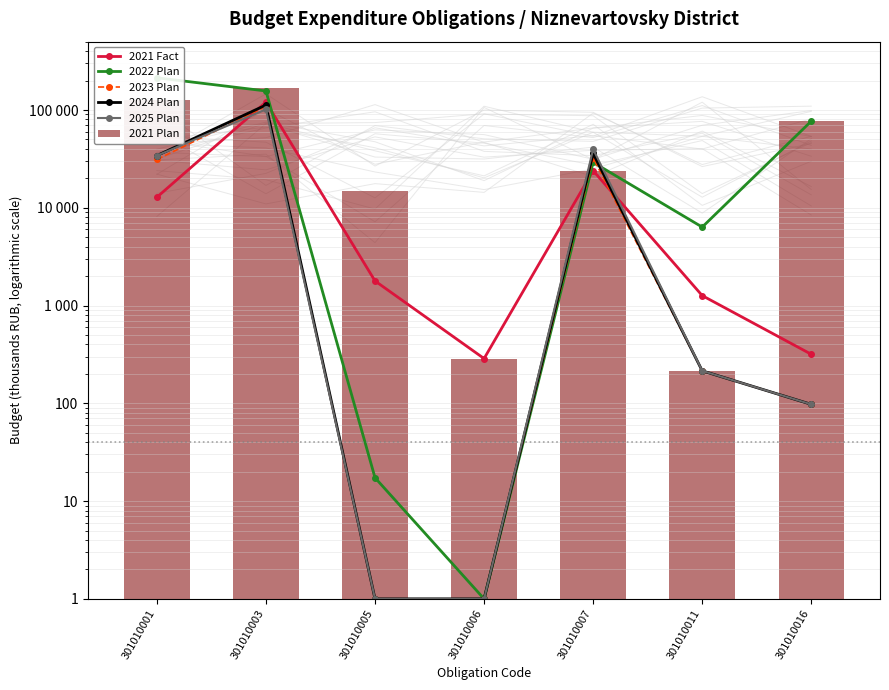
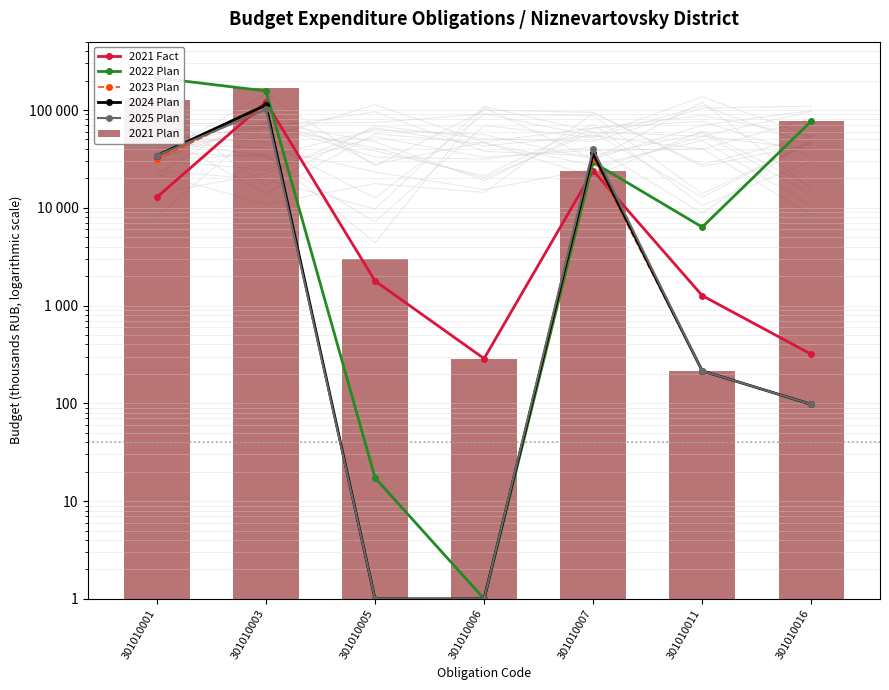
2021 Plan, 301010005: 15000 -> 3000
